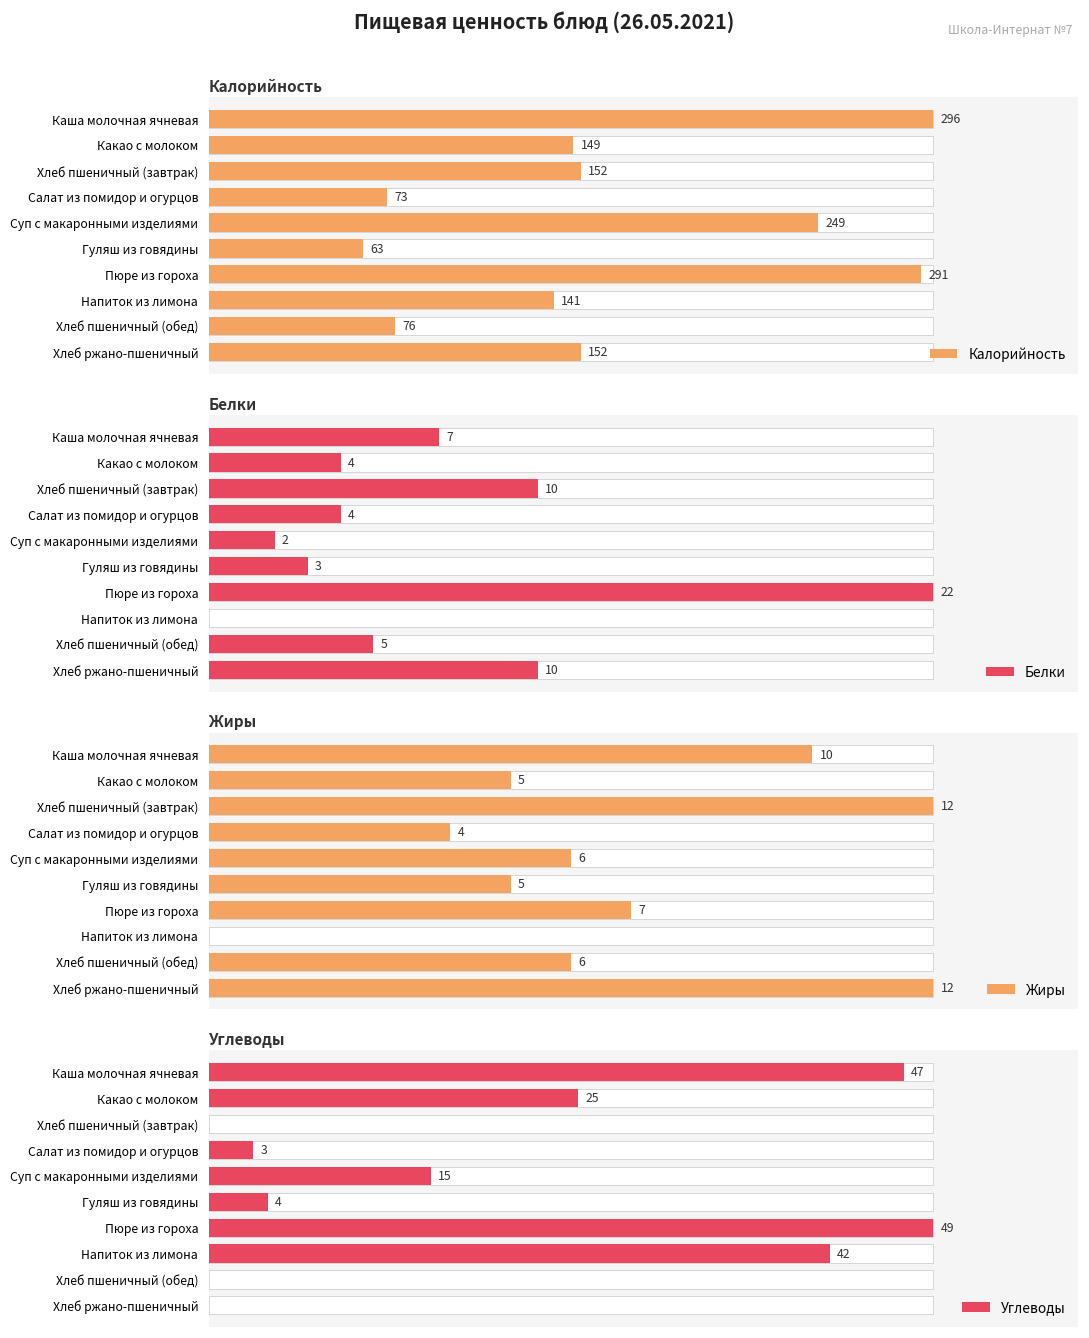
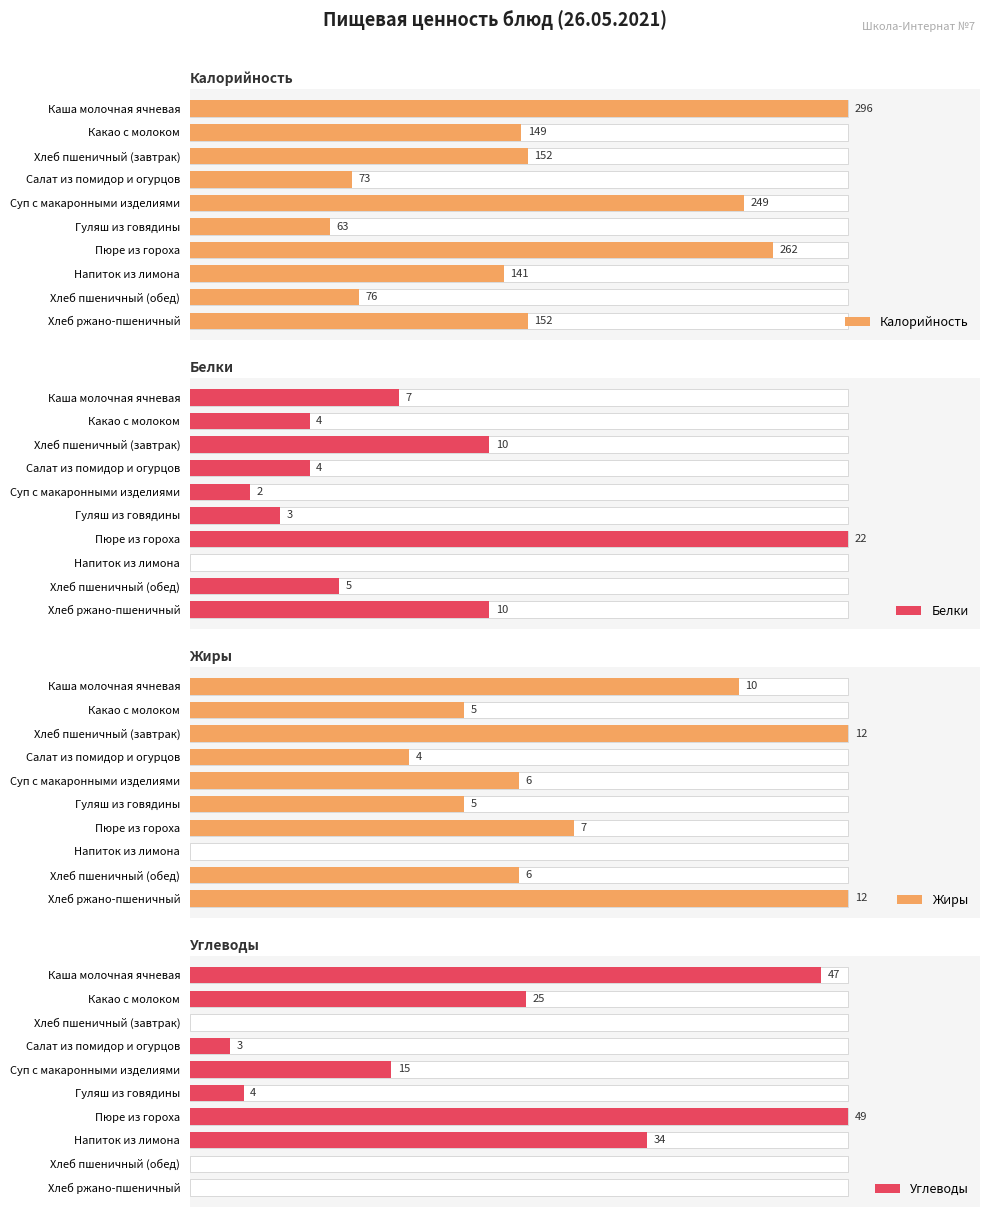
Калорийность, Калорийность, Пюре из гороха: 291 -> 262
Углеводы, Углеводы, Напиток из лимона: 42 -> 34
